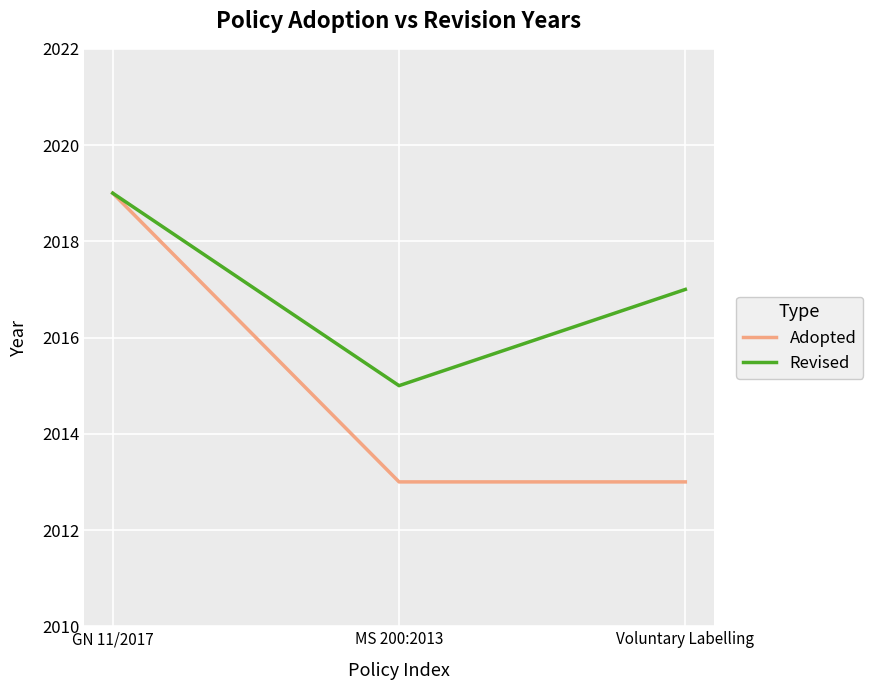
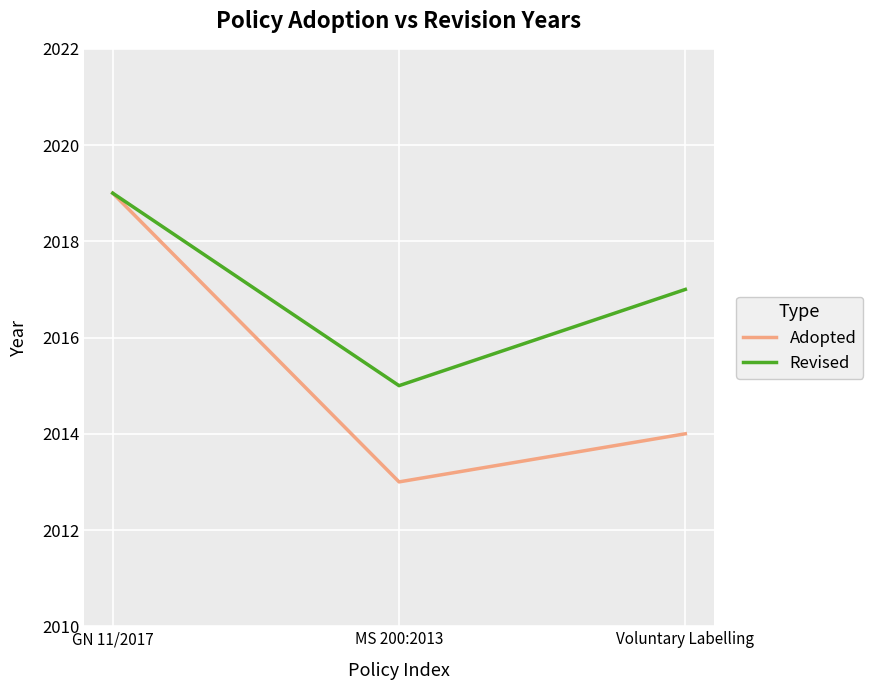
Adopted, Voluntary Labelling: 2013 -> 2014
